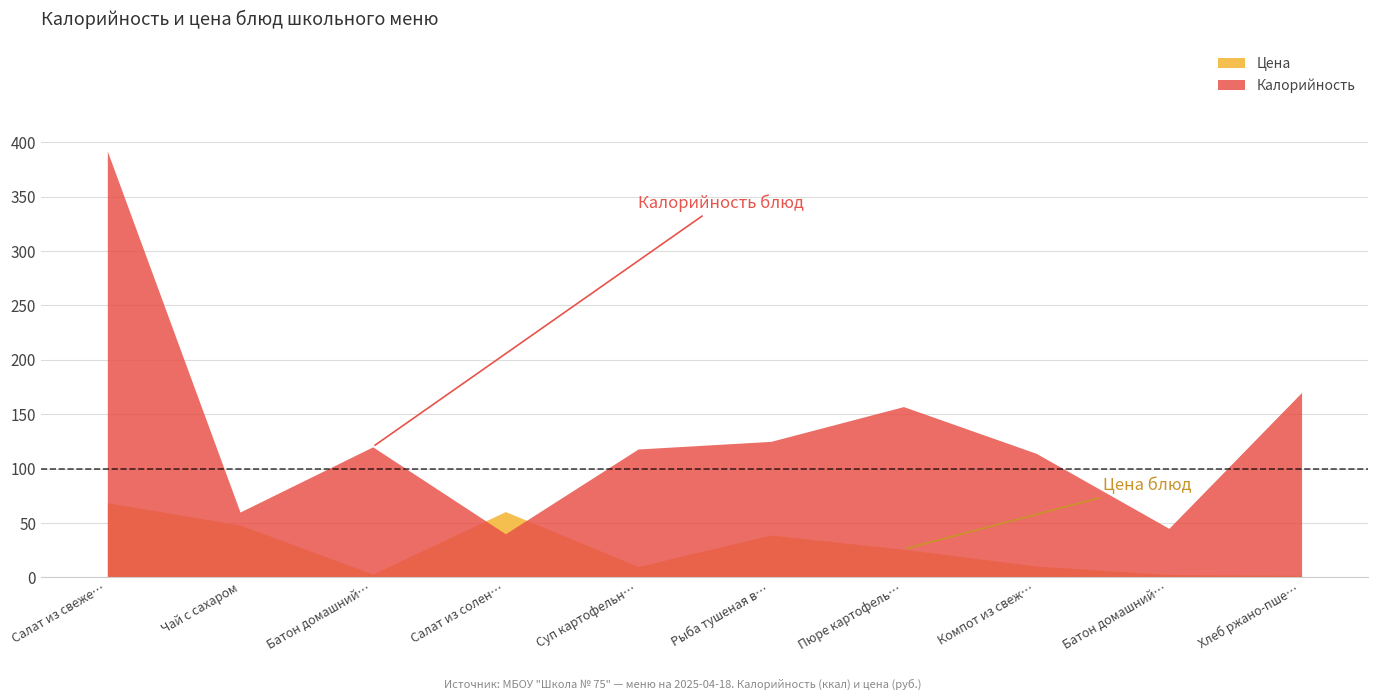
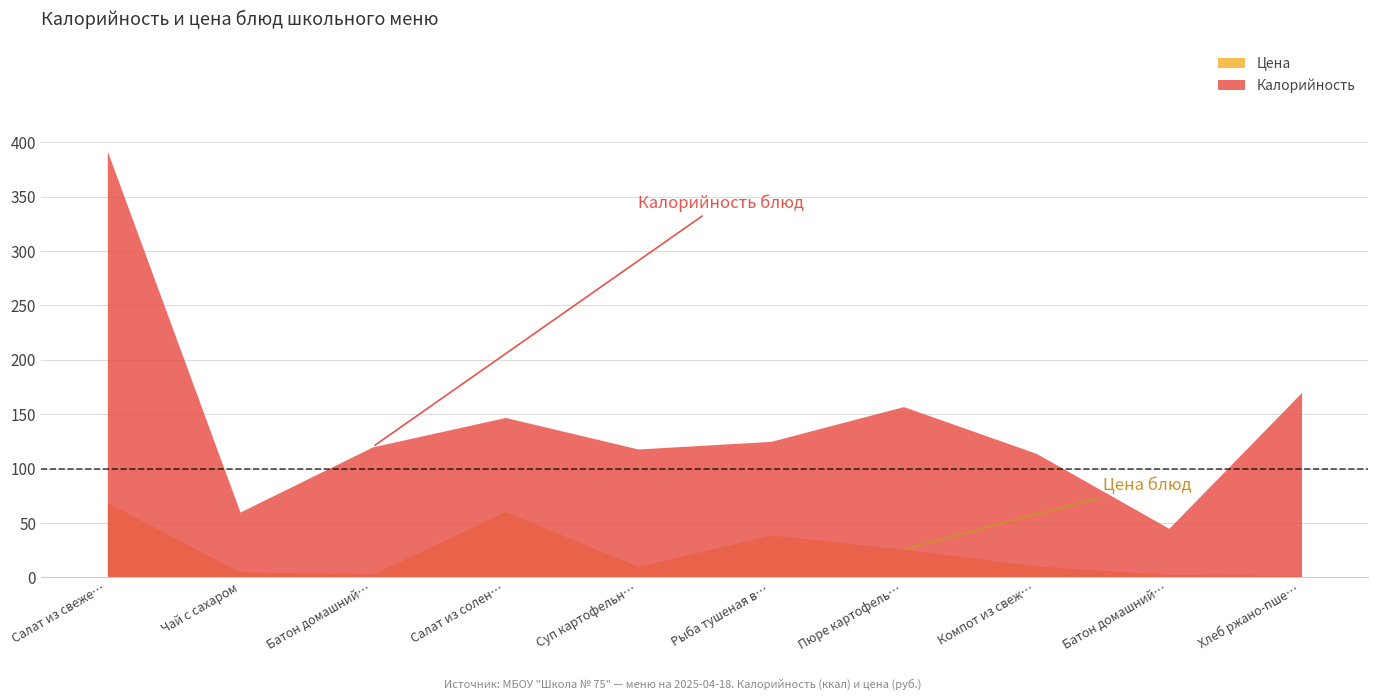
Цена, Чай с сахаром: 48 -> 5
Калорийность, Салат из солен…: 40 -> 147
